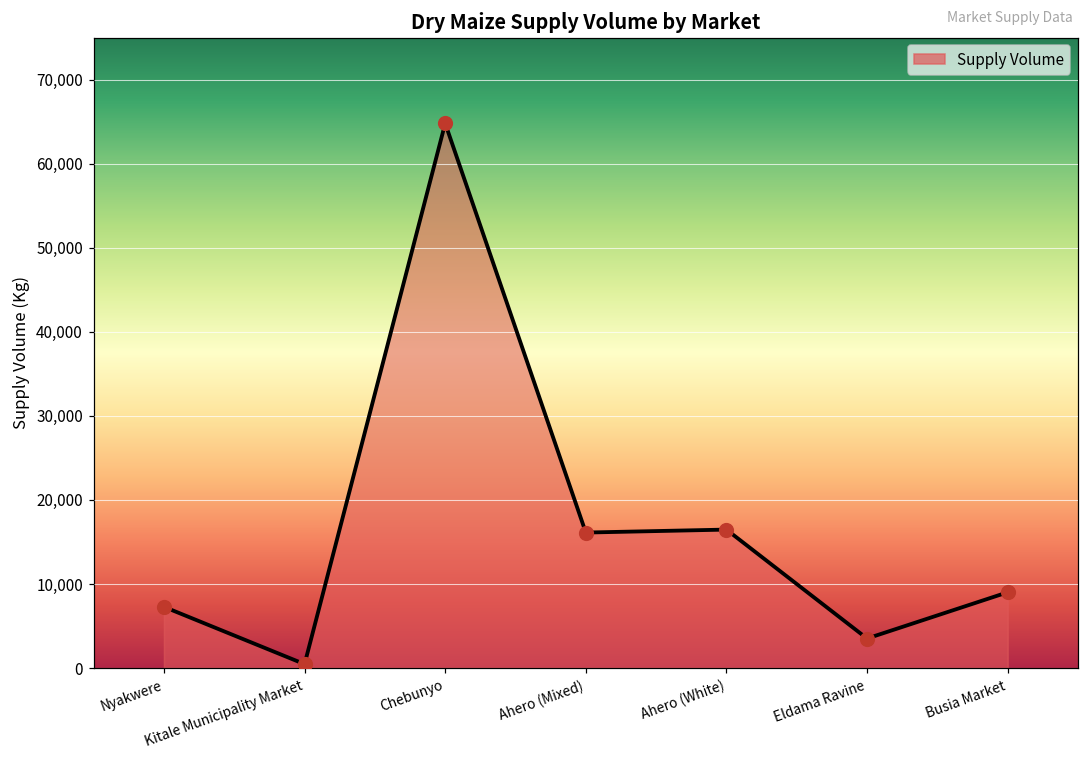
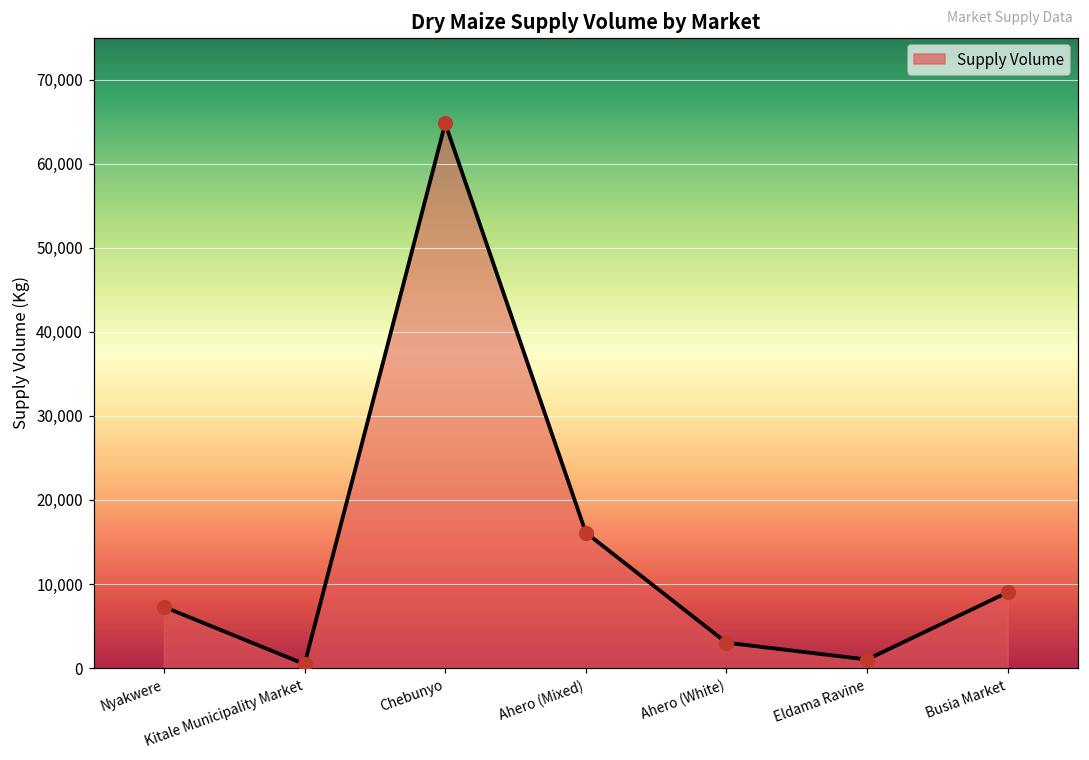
Ahero (White): 16,000 -> 3,000
Eldama Ravine: 4,000 -> 1,000
